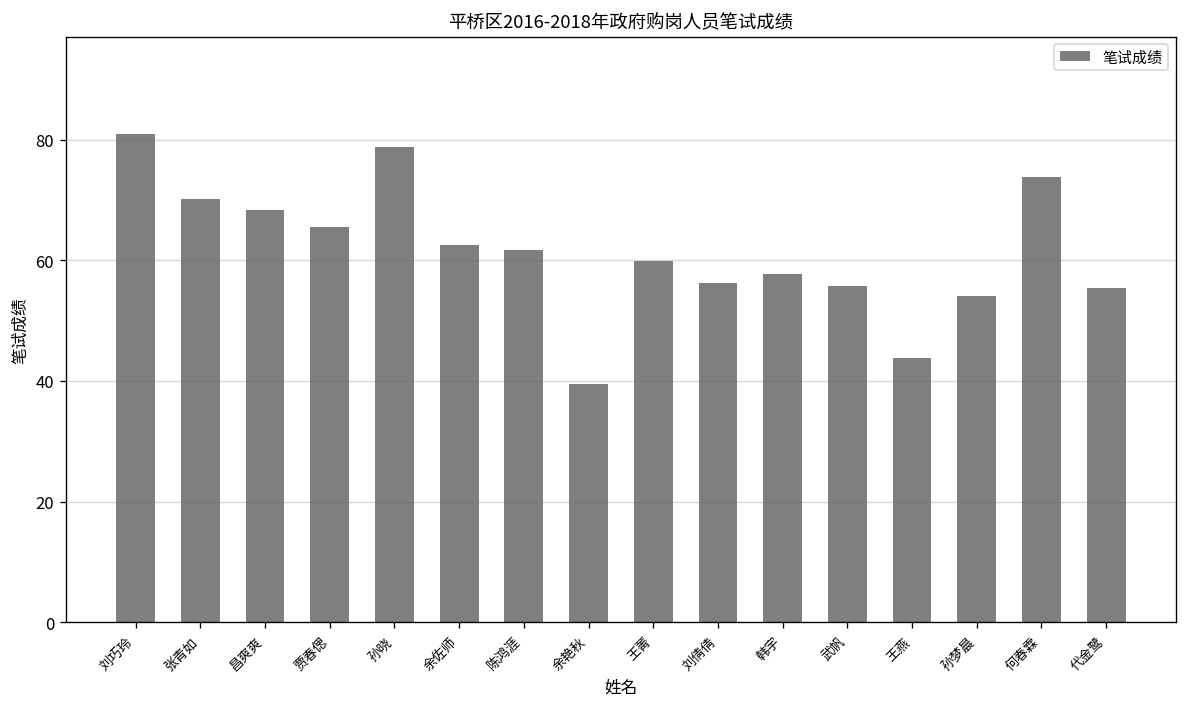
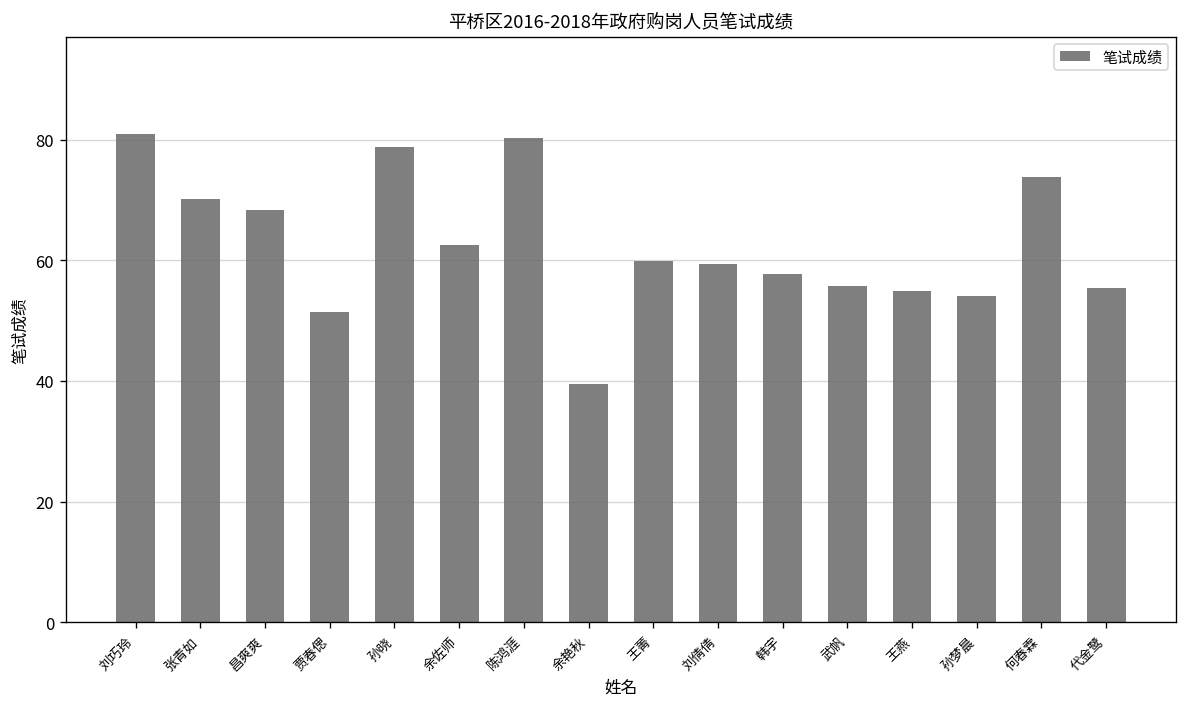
贾春偲: 65 -> 51
陈鸿涯: 62 -> 80
刘倩倩: 56 -> 59
王燕: 44 -> 55
